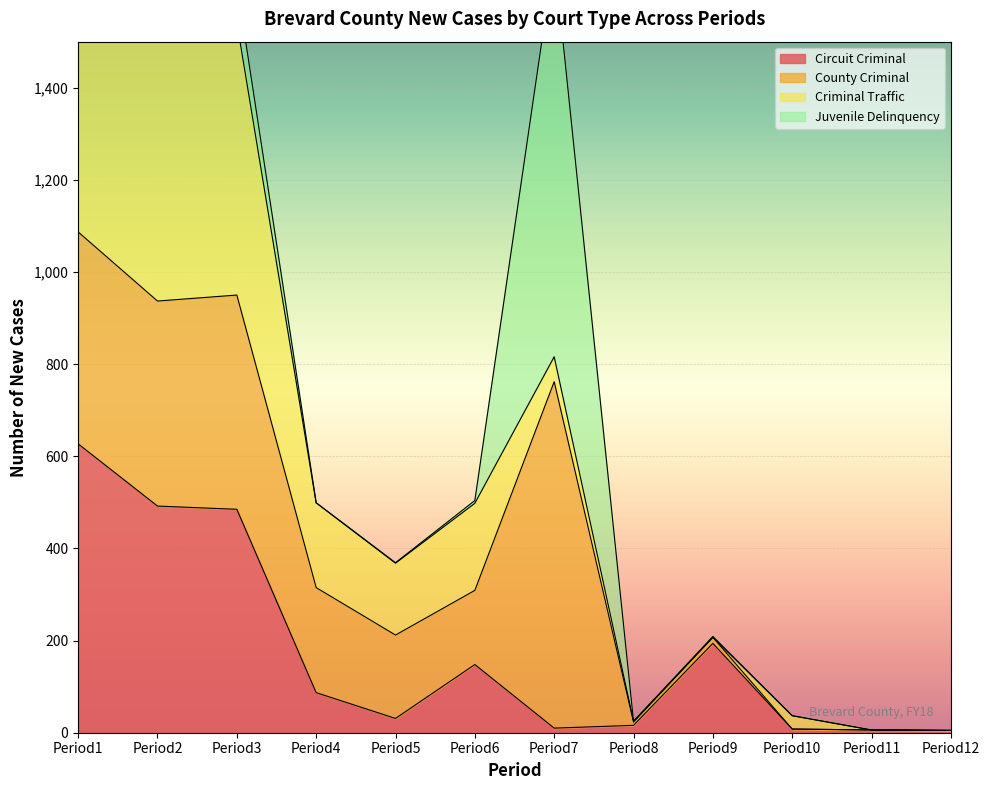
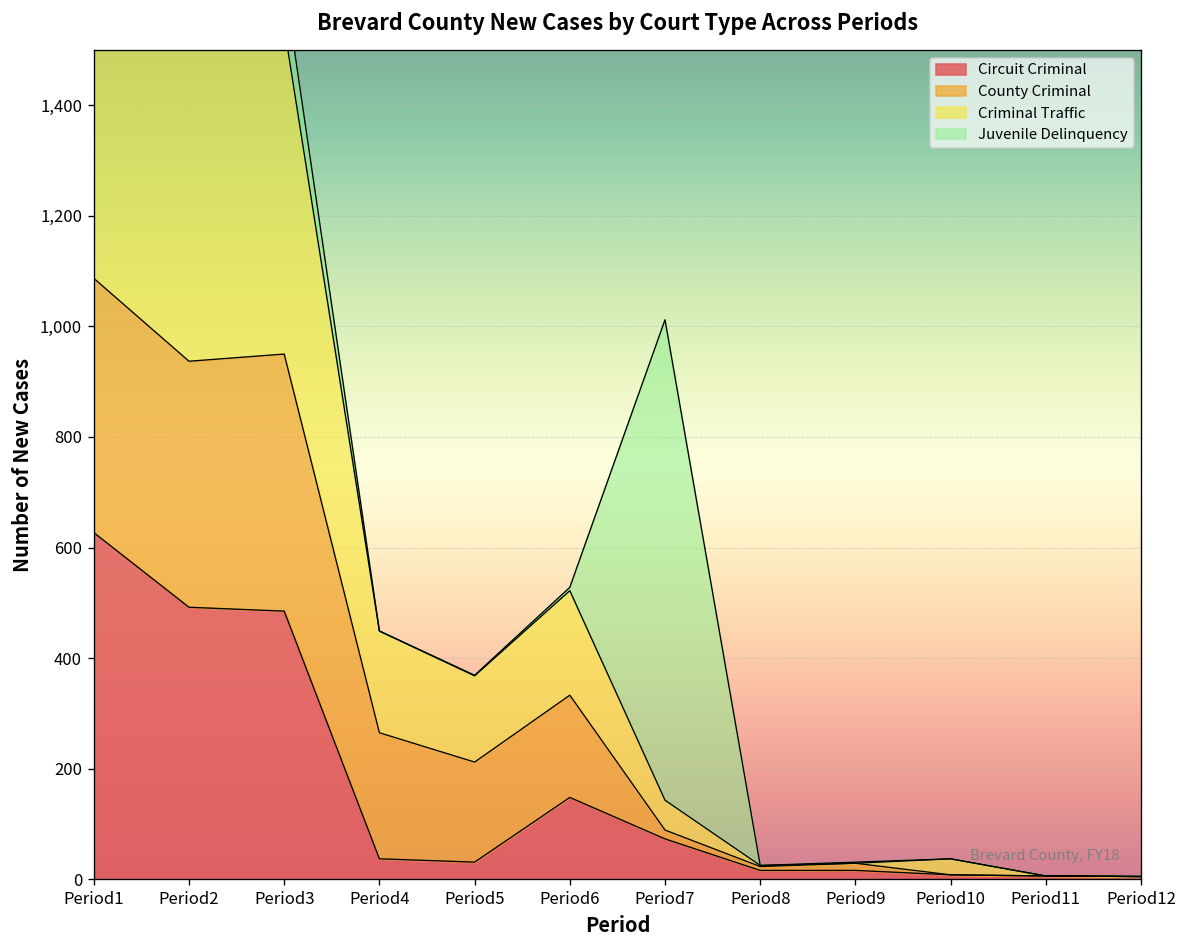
Circuit Criminal, Period4: 90 -> 40
County Criminal, Period6: 160 -> 190
Circuit Criminal, Period7: 10 -> 70
County Criminal, Period7: 750 -> 20
Circuit Criminal, Period9: 190 -> 20
